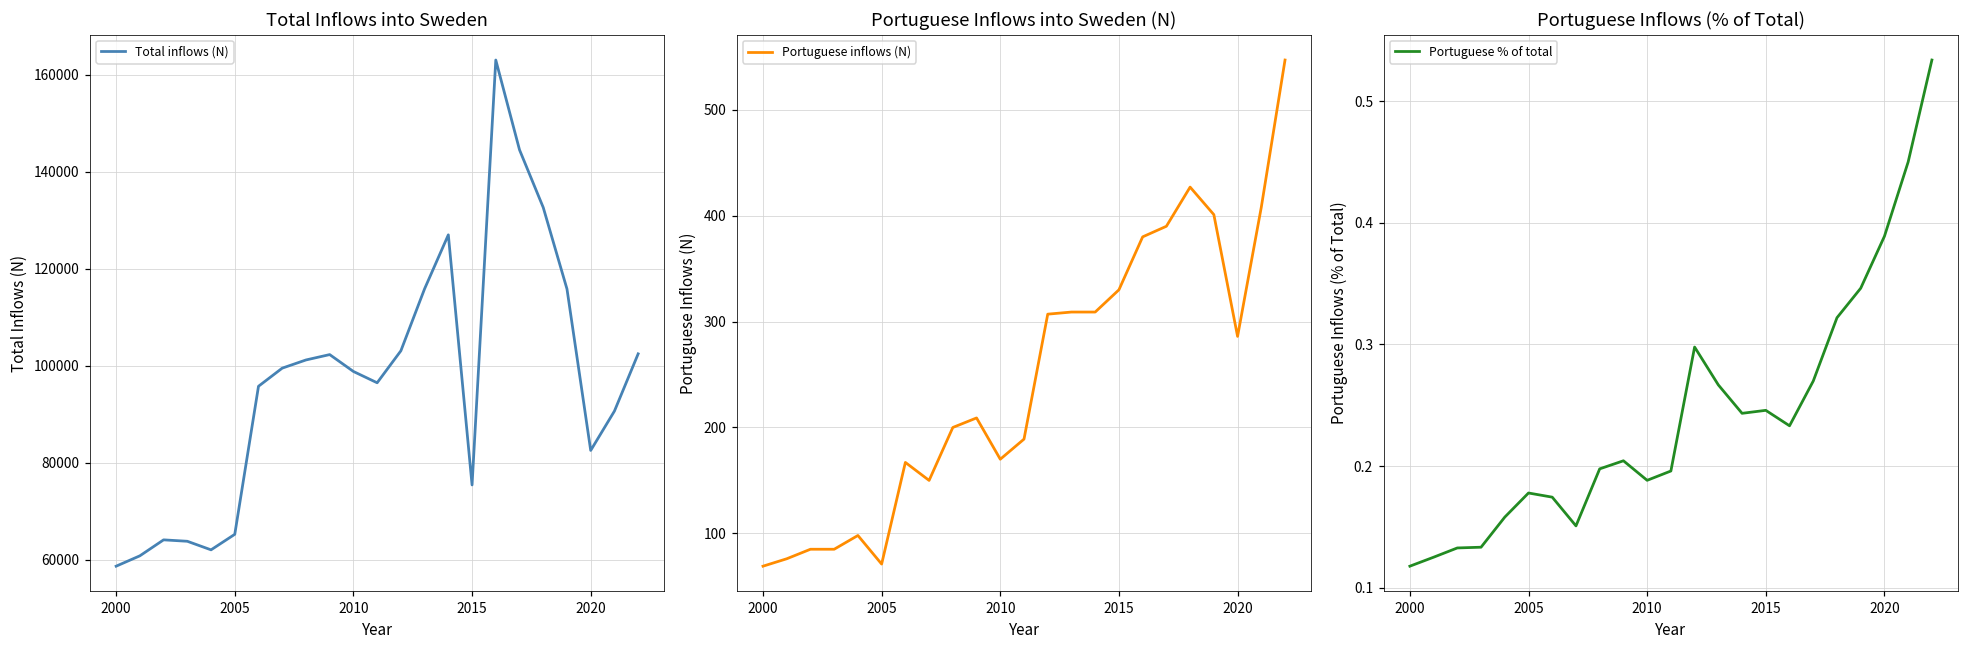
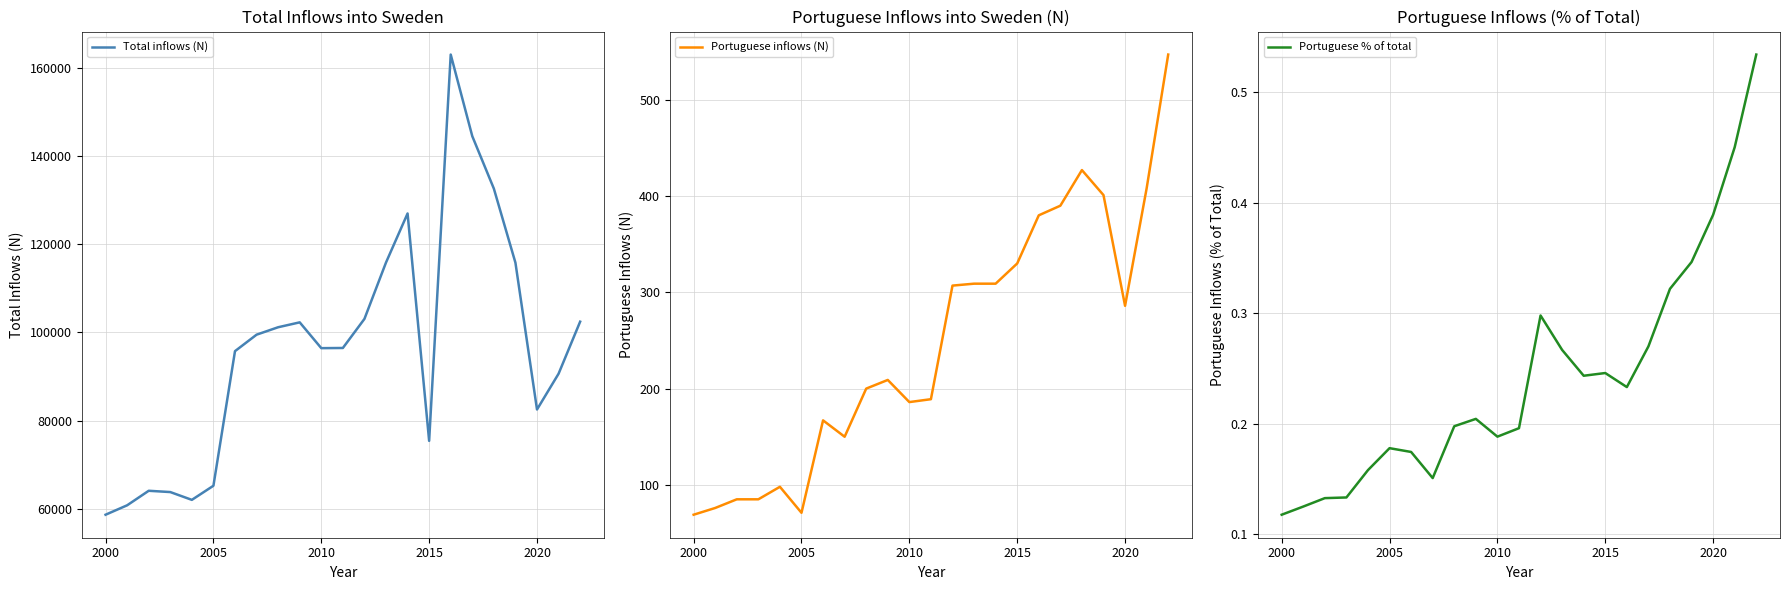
Total Inflows into Sweden, 2010: 99000 -> 96000
Portuguese Inflows into Sweden (N), 2010: 170 -> 190
